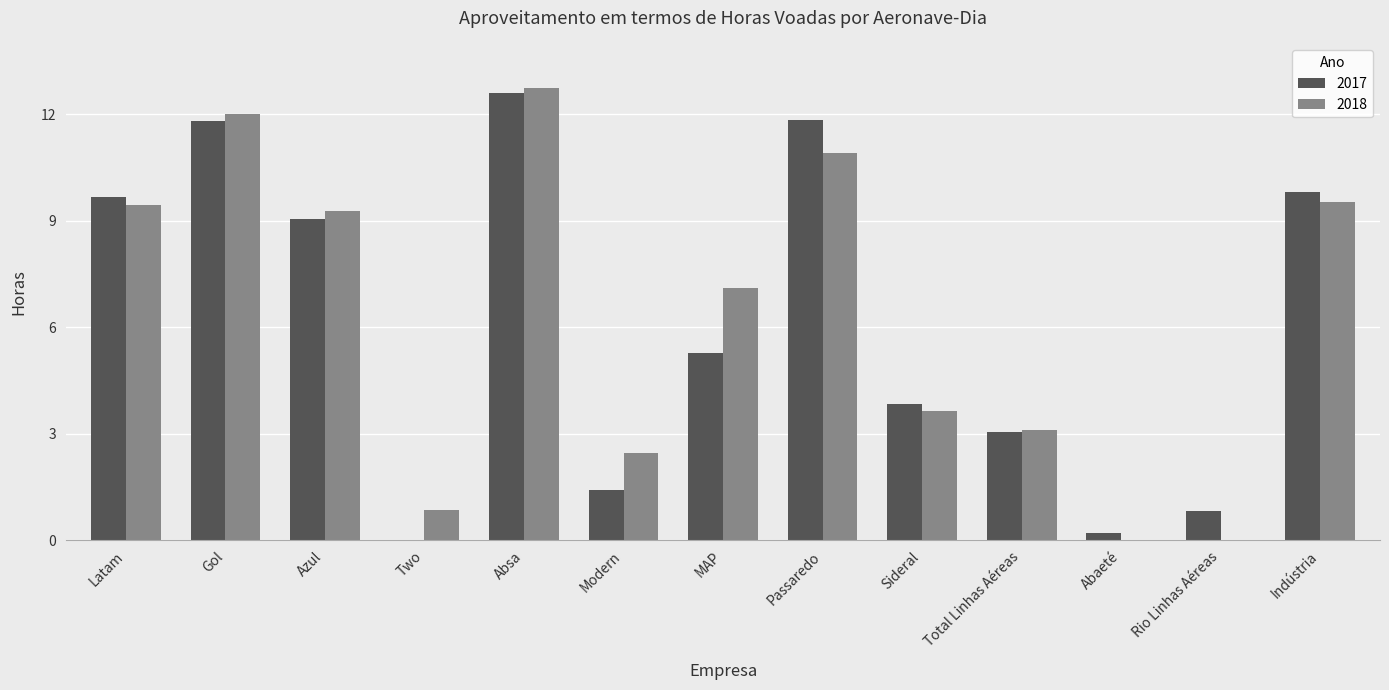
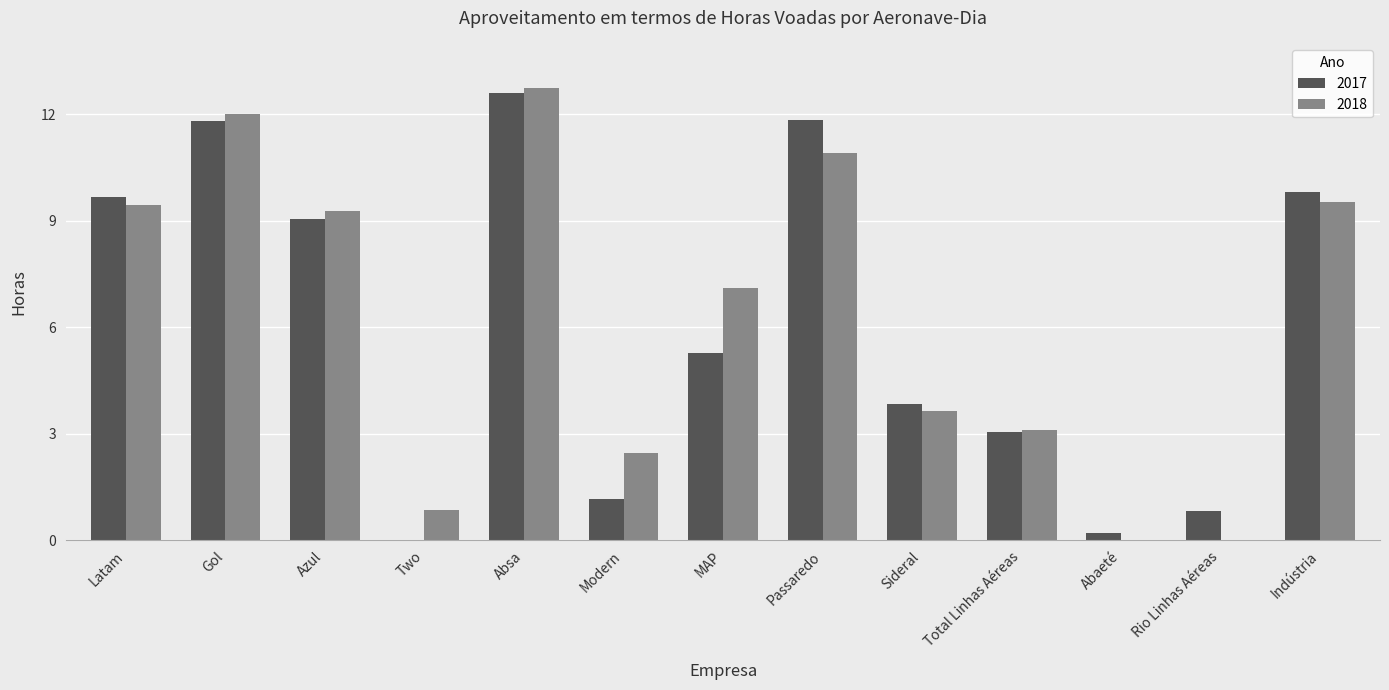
2017, Modern: 1.4 -> 1.2
